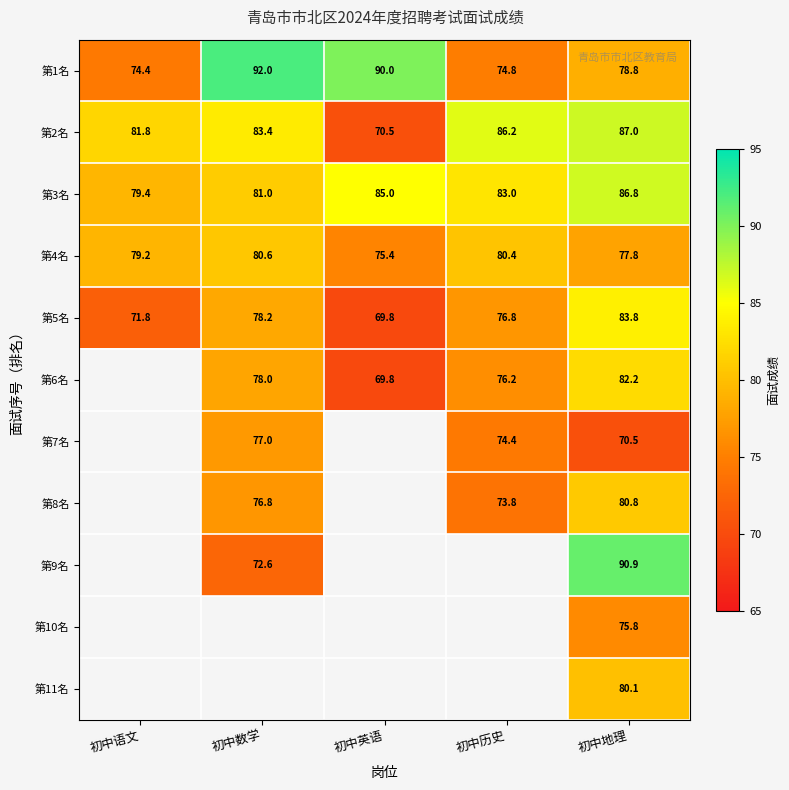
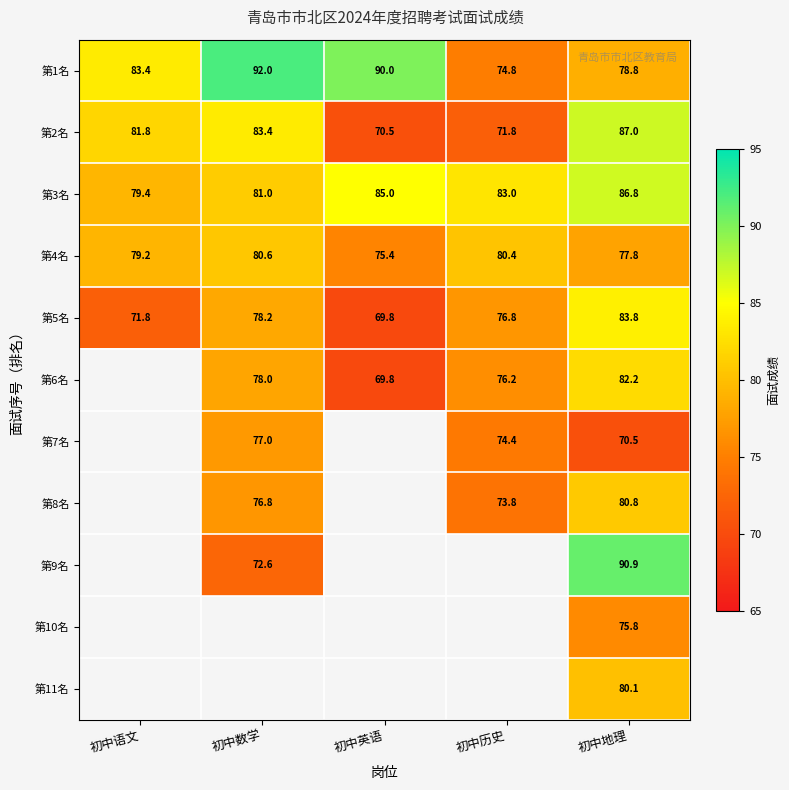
第1名, 初中语文: 74.4 -> 83.4
第2名, 初中历史: 86.2 -> 71.8
